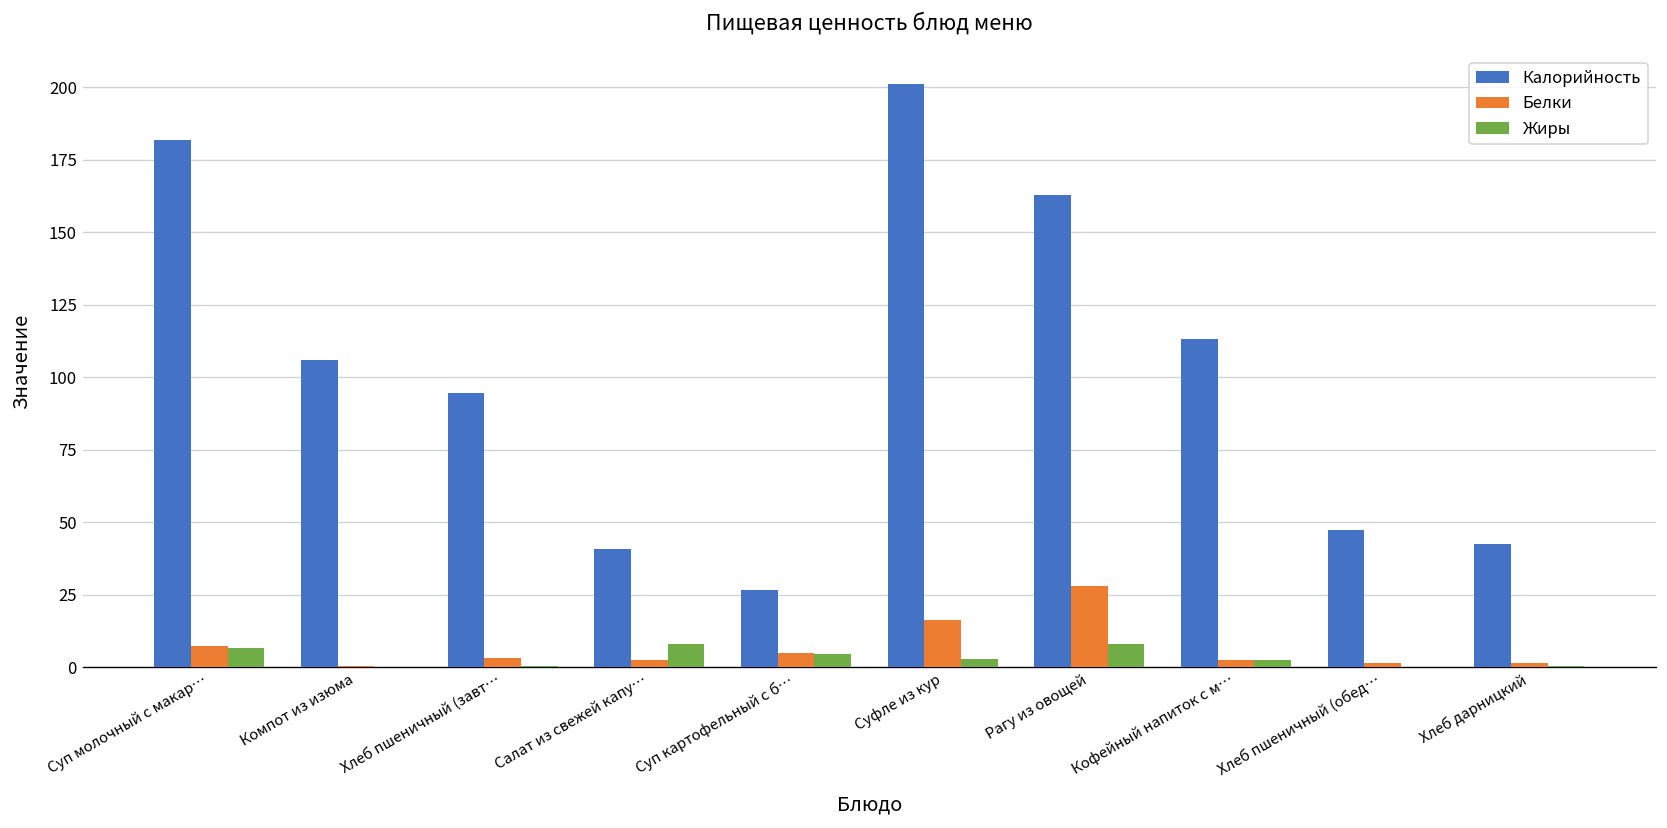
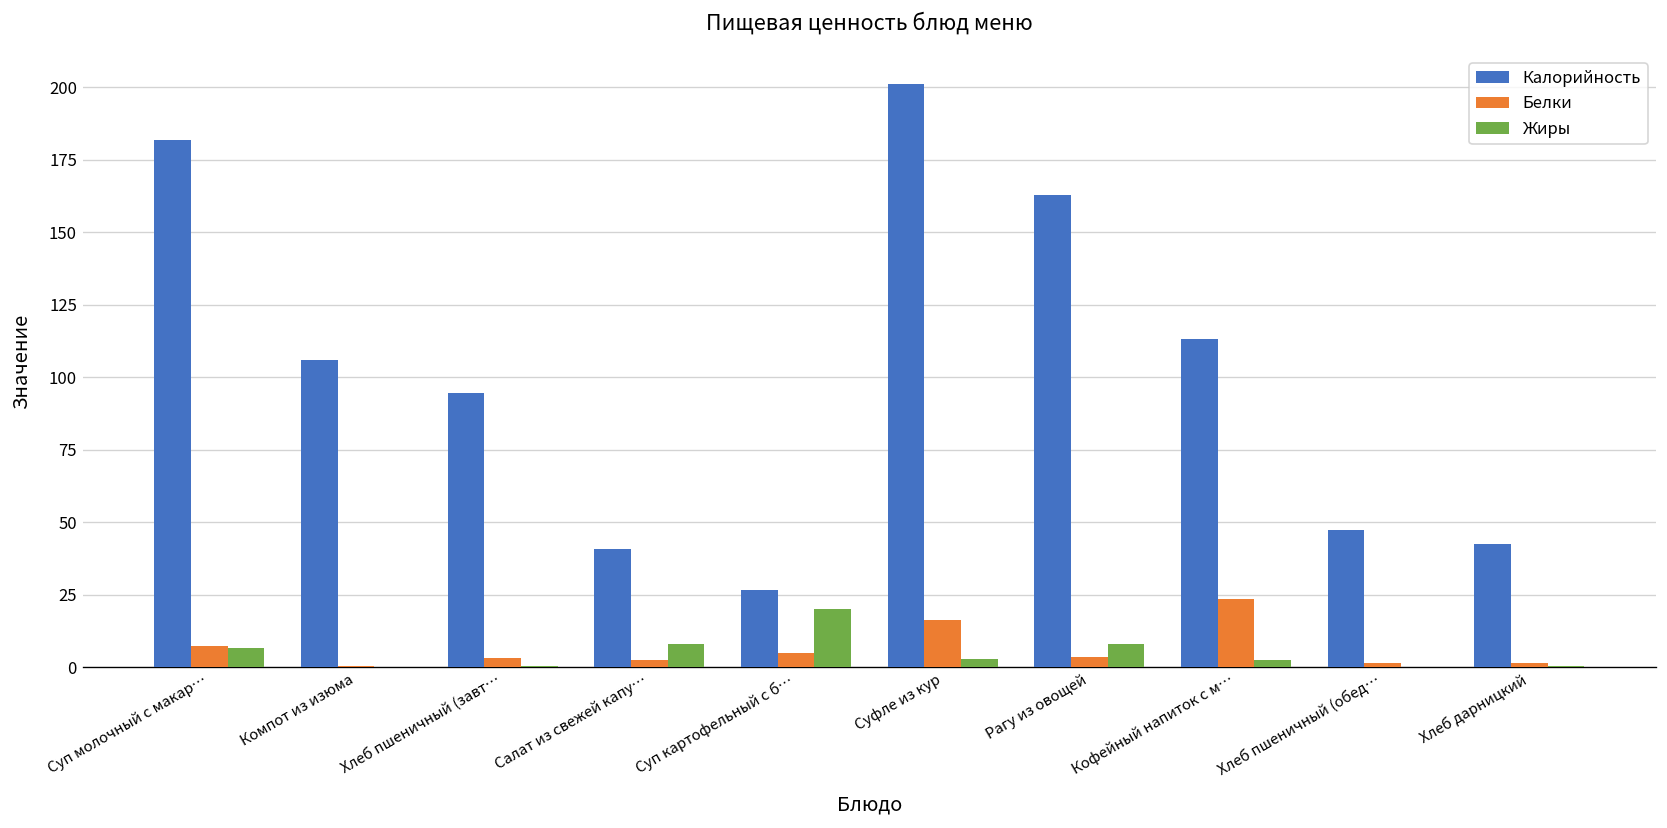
Жиры, Суп картофельный с б…: 4 -> 20
Белки, Рагу из овощей: 28 -> 3
Белки, Кофейный напиток с м…: 2 -> 23
